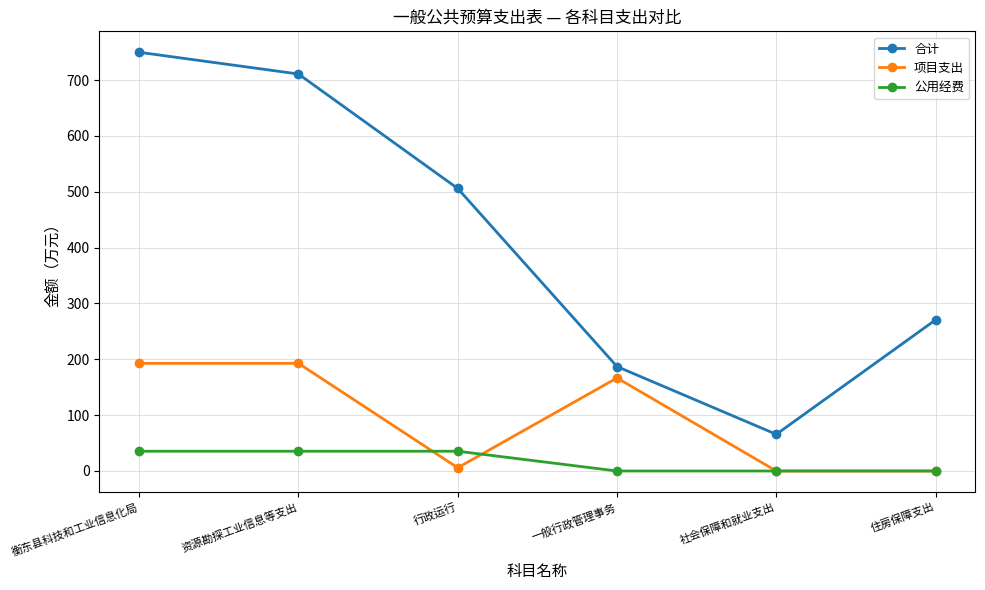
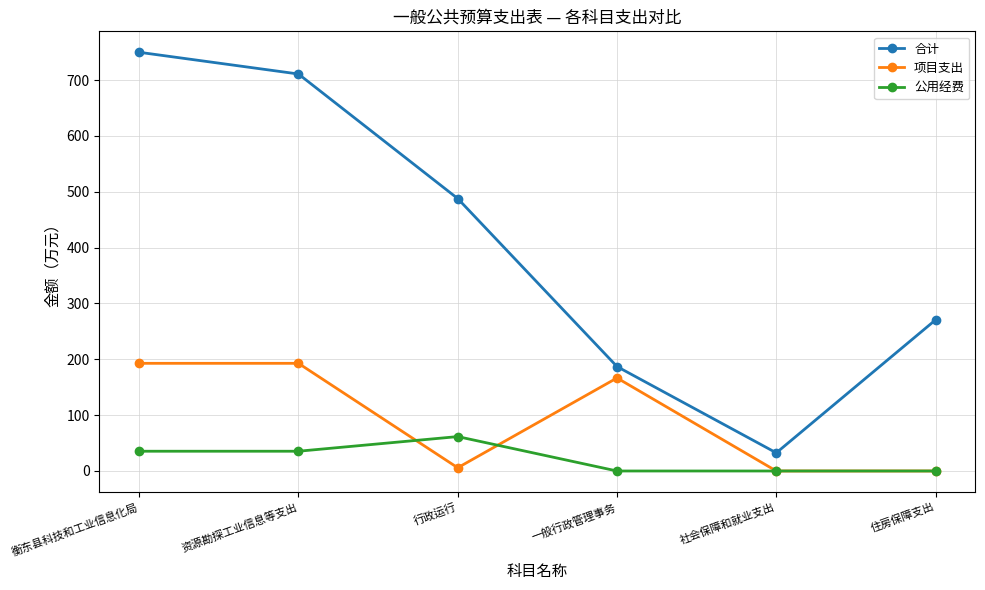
合计, 行政运行: 510 -> 490
公用经费, 行政运行: 40 -> 60
合计, 社会保障和就业支出: 70 -> 30
